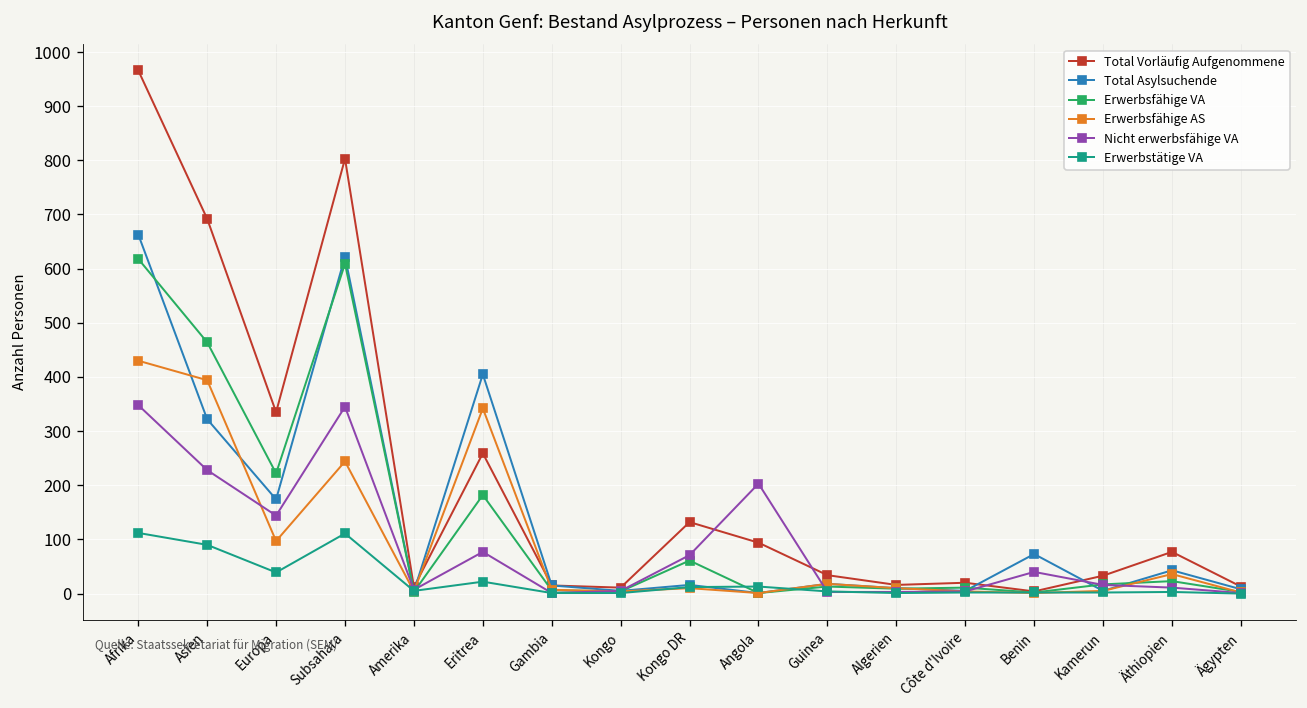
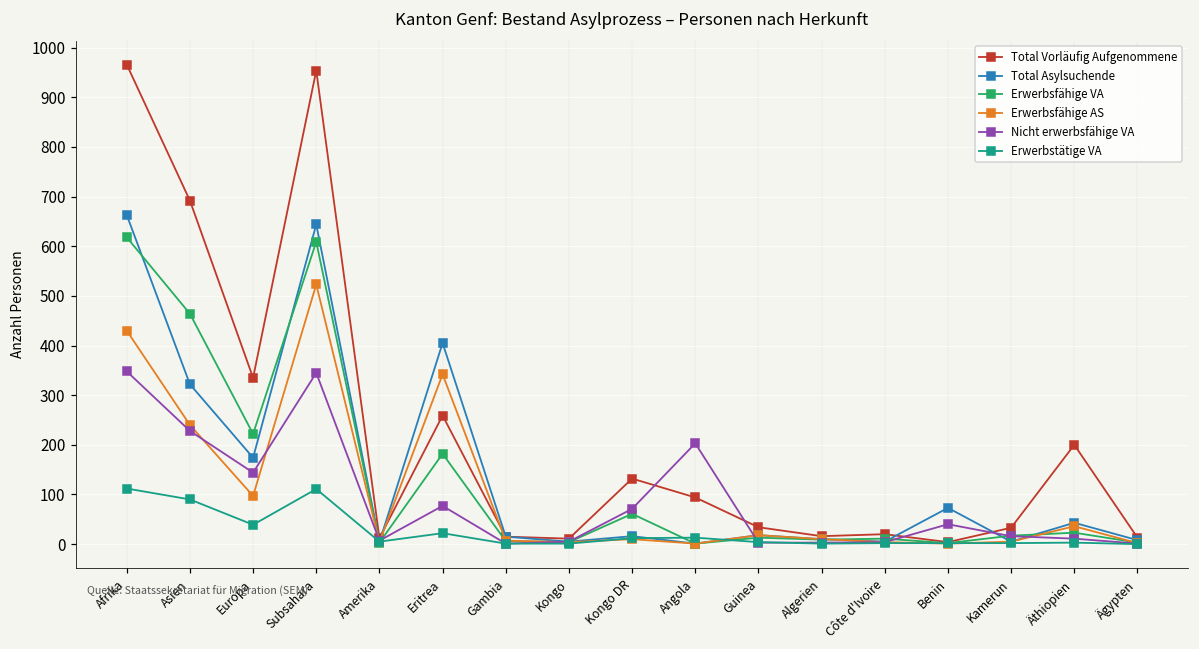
Erwerbsfähige AS, Asien: 390 -> 240
Total Vorläufig Aufgenommene, Subsahara: 800 -> 950
Total Asylsuchende, Subsahara: 620 -> 640
Erwerbsfähige AS, Subsahara: 240 -> 520
Total Vorläufig Aufgenommene, Äthiopien: 80 -> 200
